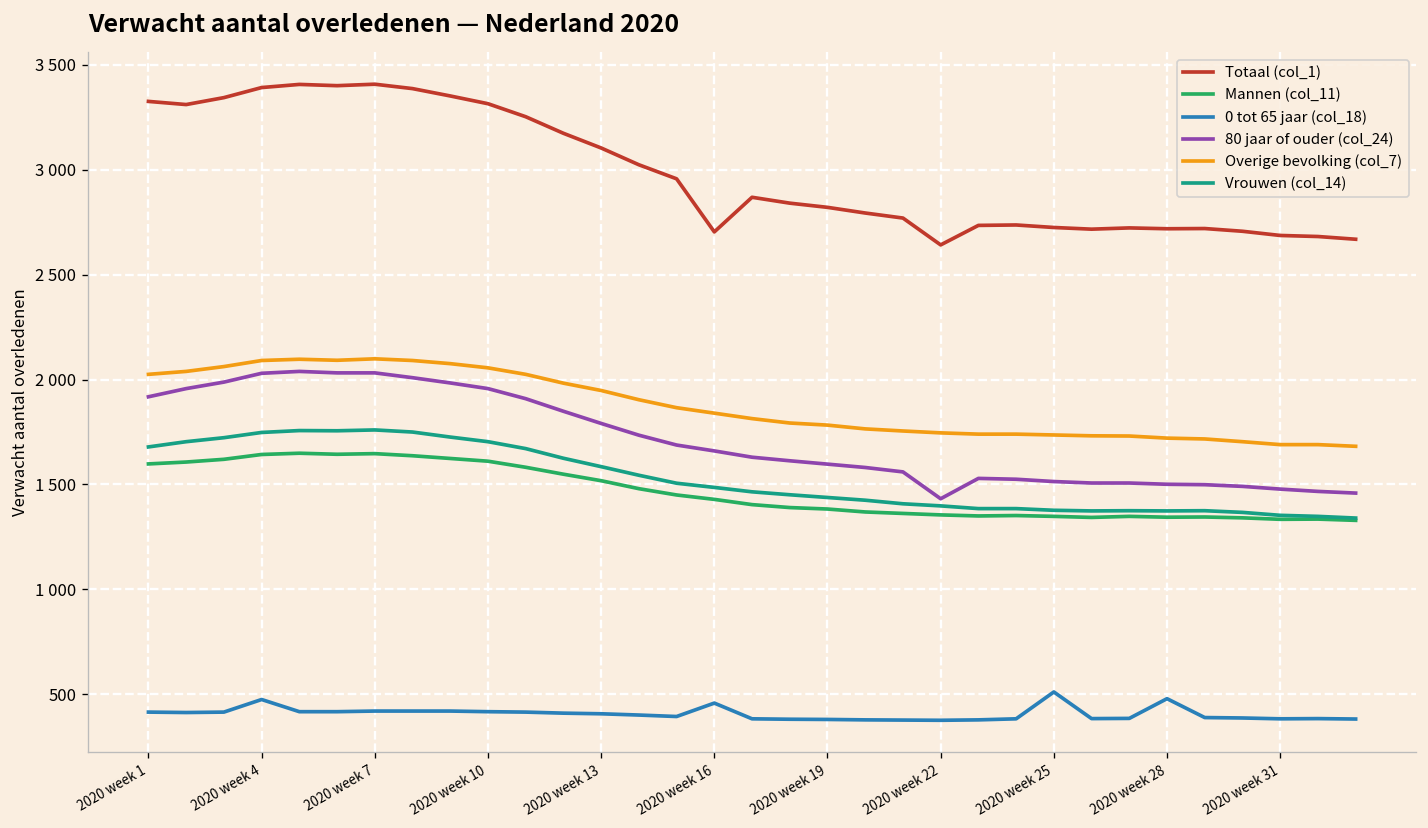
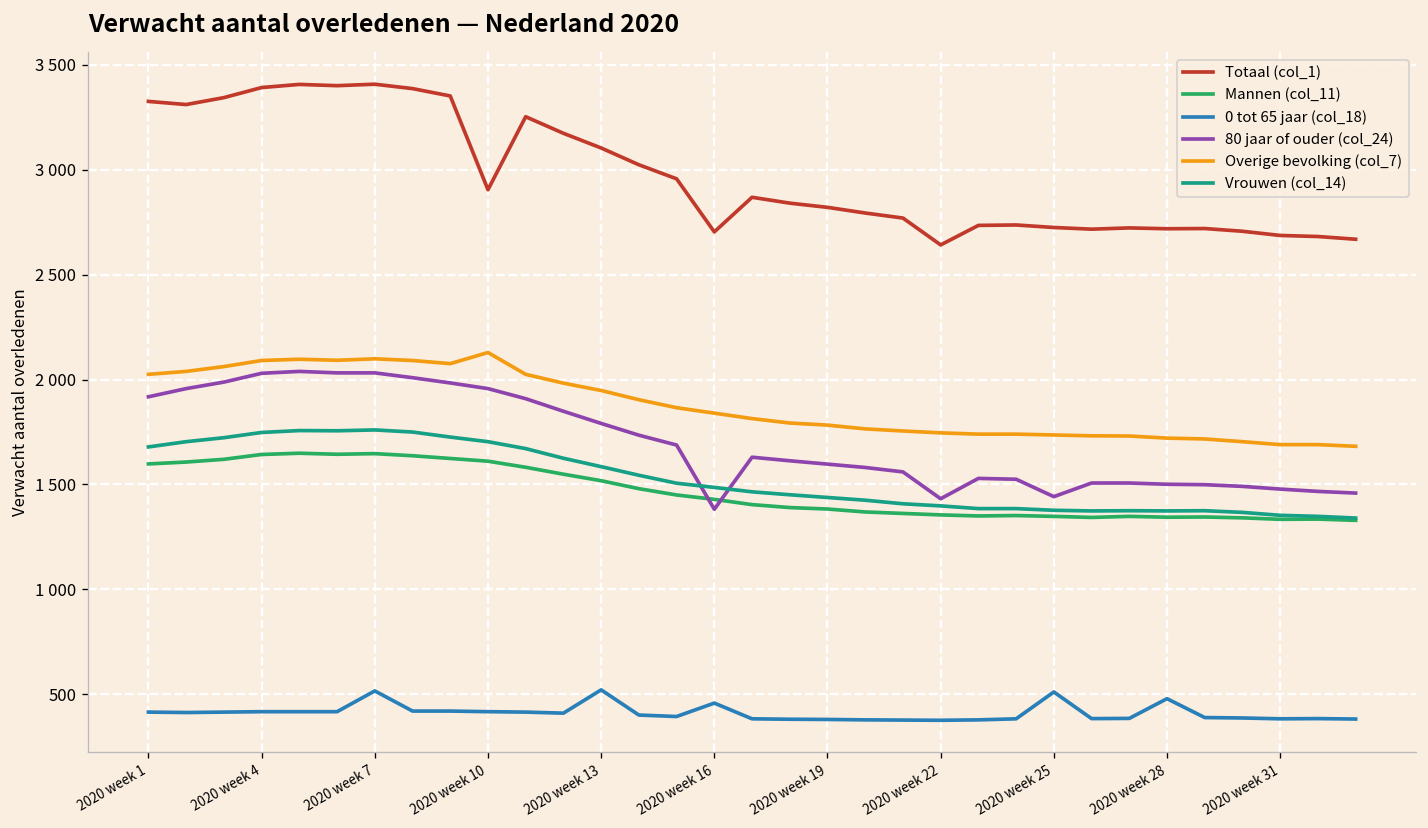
0 tot 65 jaar (col_18), 2020 week 4: 480 -> 420
0 tot 65 jaar (col_18), 2020 week 7: 420 -> 520
Totaal (col_1), 2020 week 10: 3320 -> 2910
Overige bevolking (col_7), 2020 week 10: 2060 -> 2130
0 tot 65 jaar (col_18), 2020 week 13: 410 -> 520
80 jaar of ouder (col_24), 2020 week 16: 1660 -> 1380
80 jaar of ouder (col_24), 2020 week 25: 1510 -> 1440
